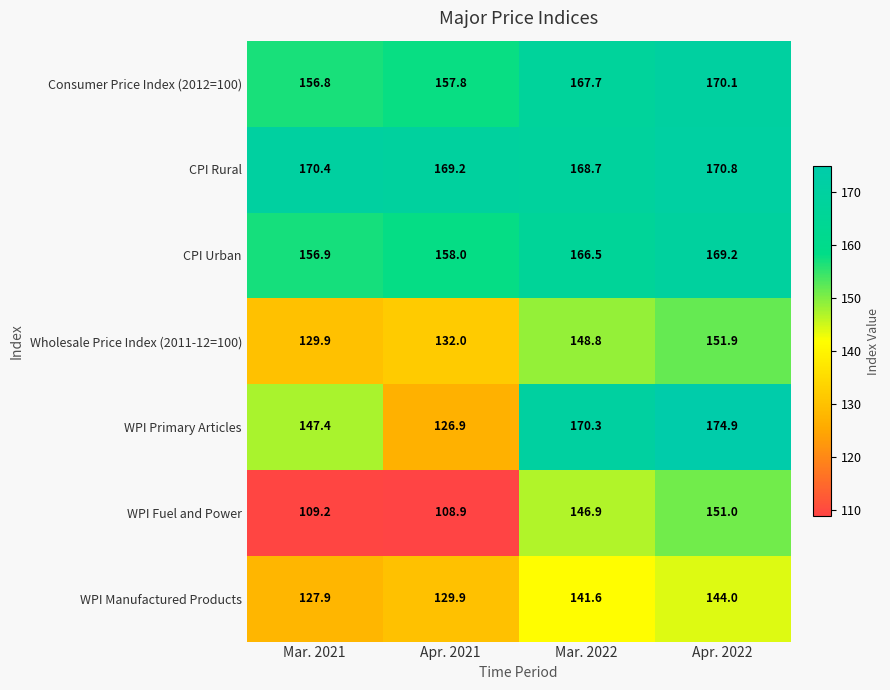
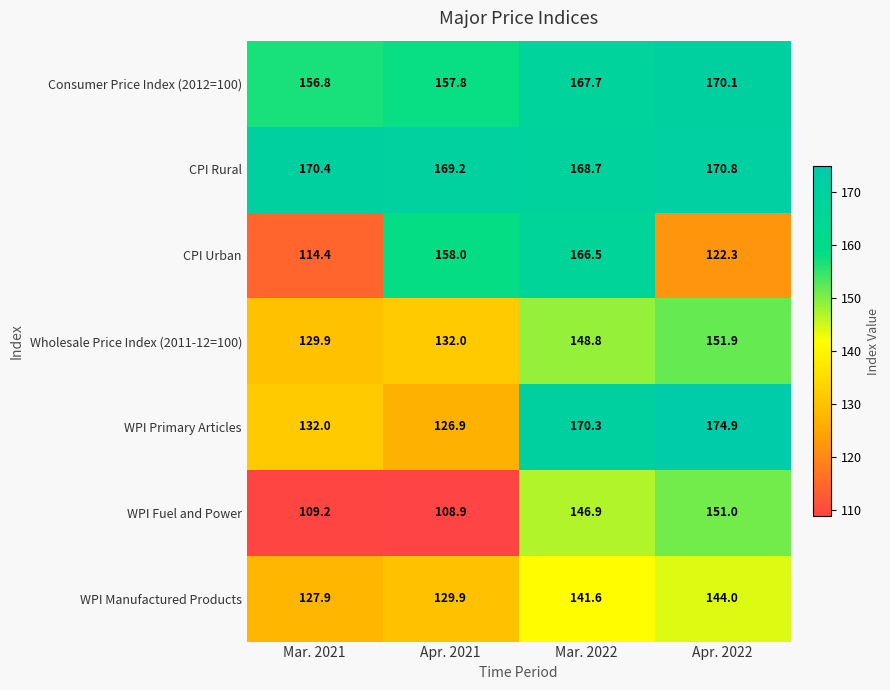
CPI Urban, Mar. 2021: 156.9 -> 114.4
CPI Urban, Apr. 2022: 169.2 -> 122.3
WPI Primary Articles, Mar. 2021: 147.4 -> 132.0
